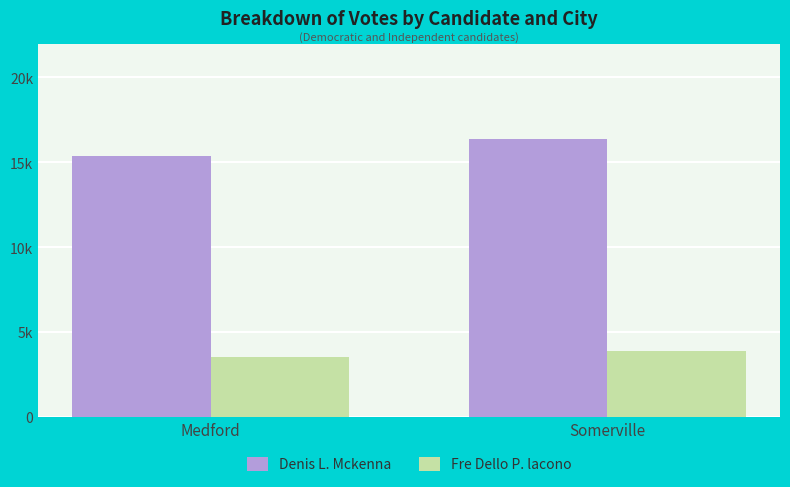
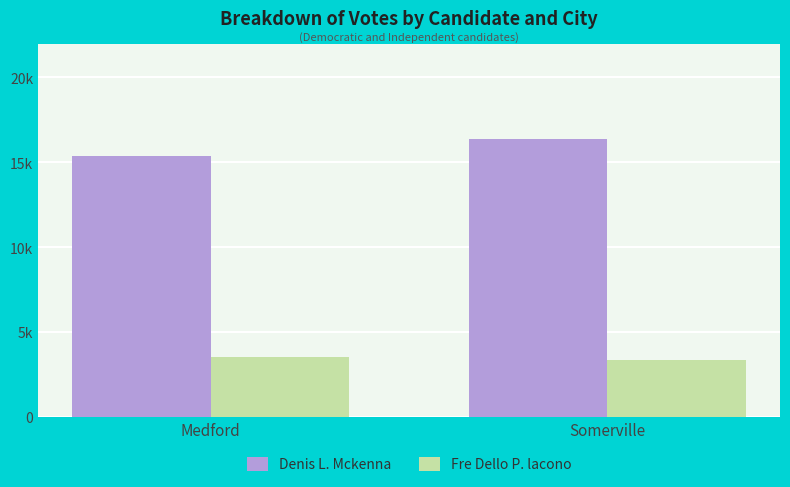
Fre Dello P. lacono, Somerville: 3900 -> 3300
